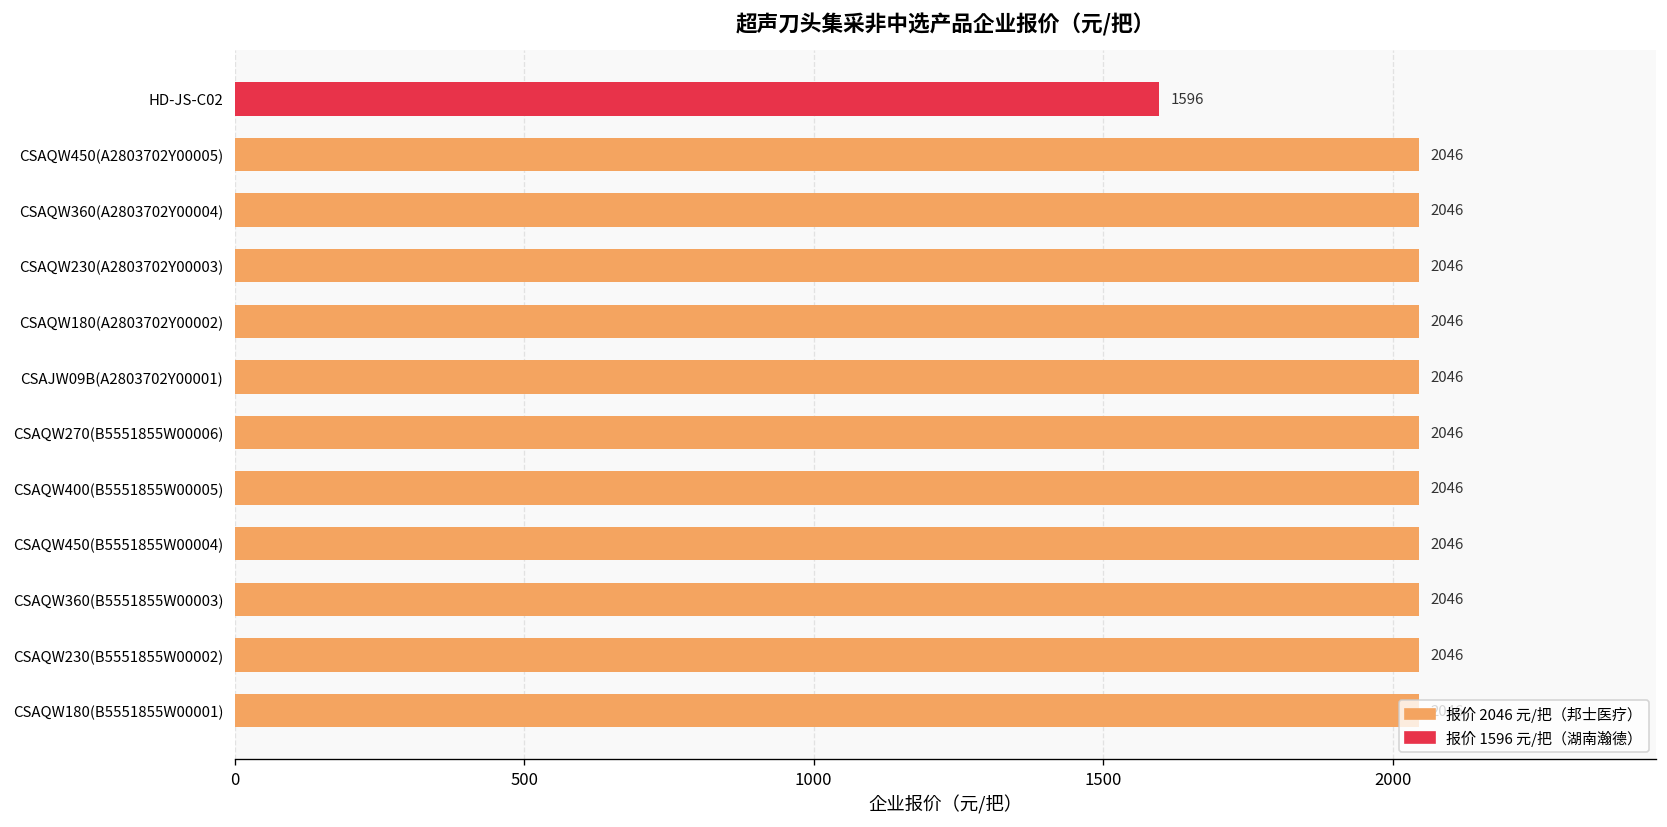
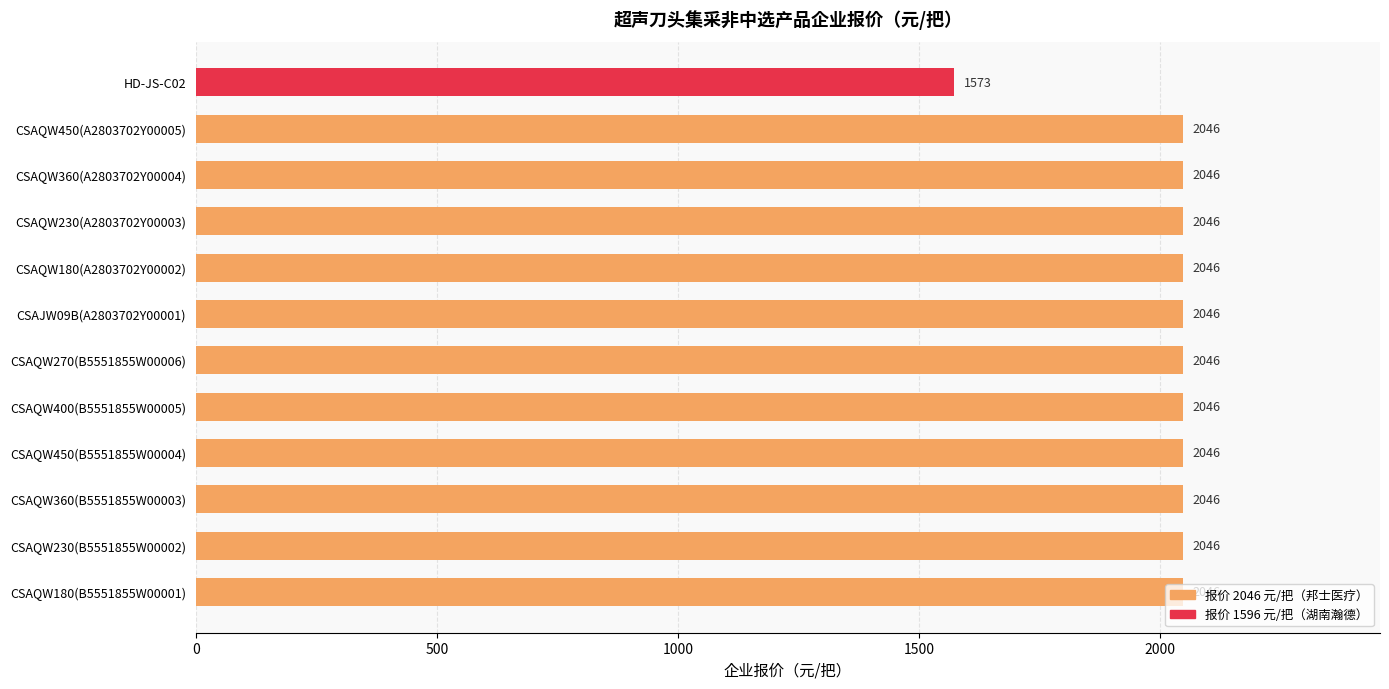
HD-JS-C02: 1596 -> 1573
